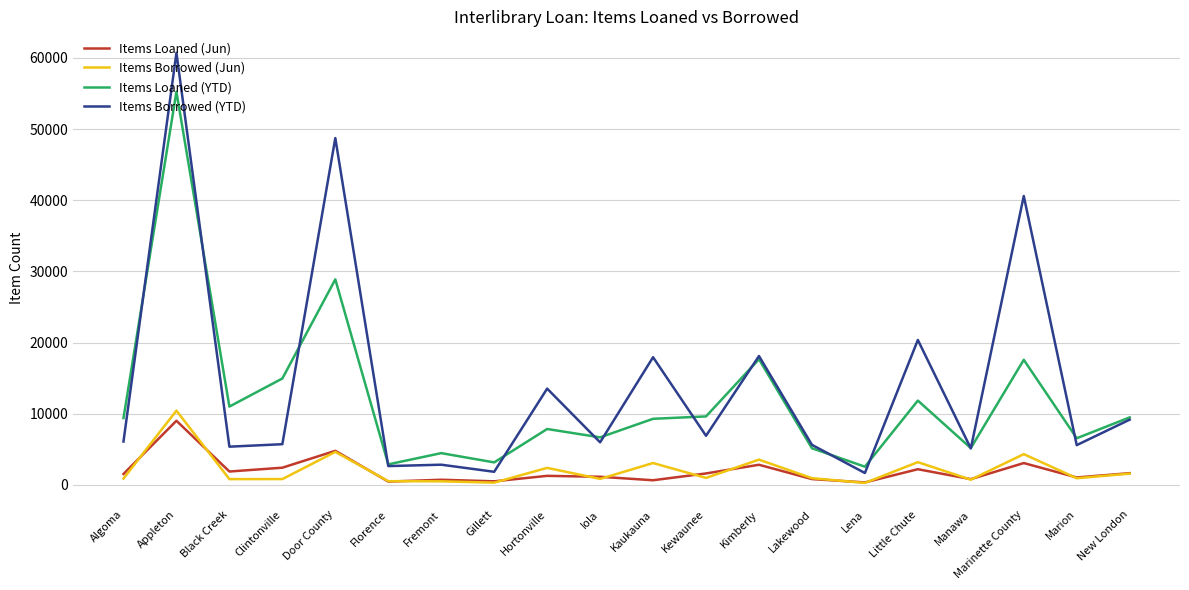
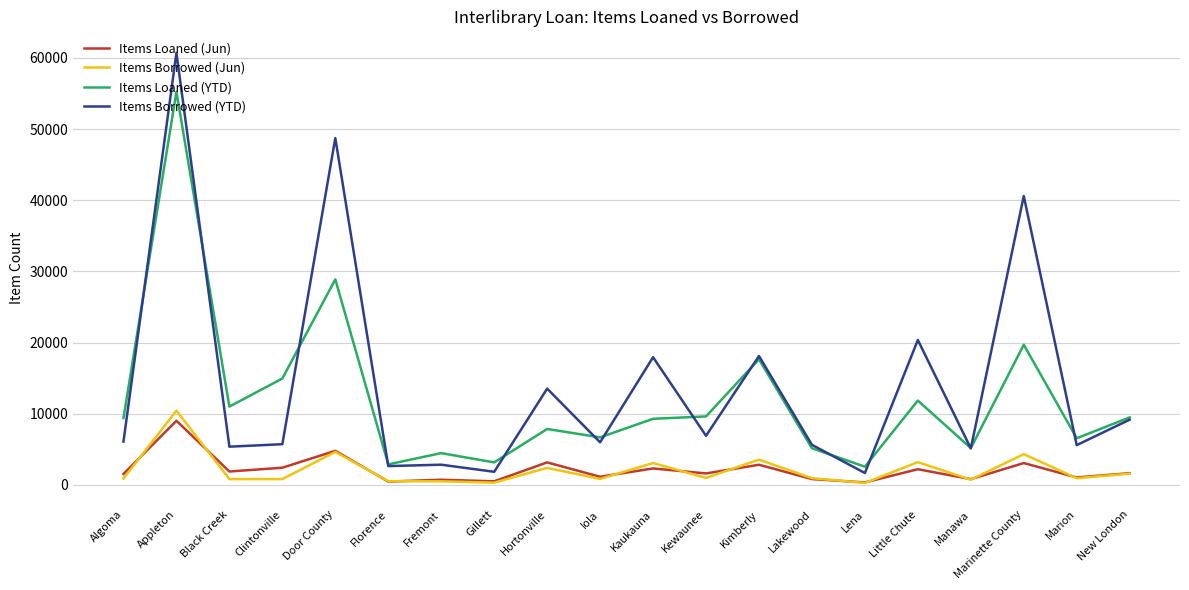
Items Loaned (Jun), Hortonville: 1000 -> 3000
Items Loaned (Jun), Kaukauna: 1000 -> 2000
Items Loaned (YTD), Marinette County: 18000 -> 20000
